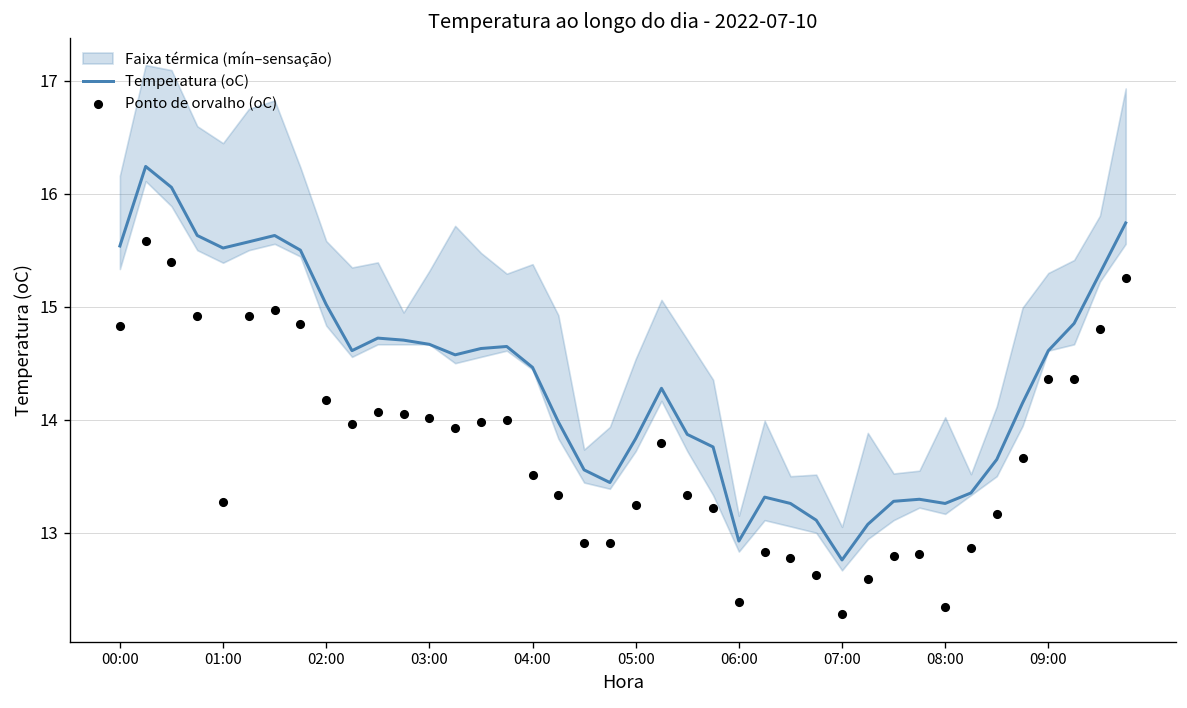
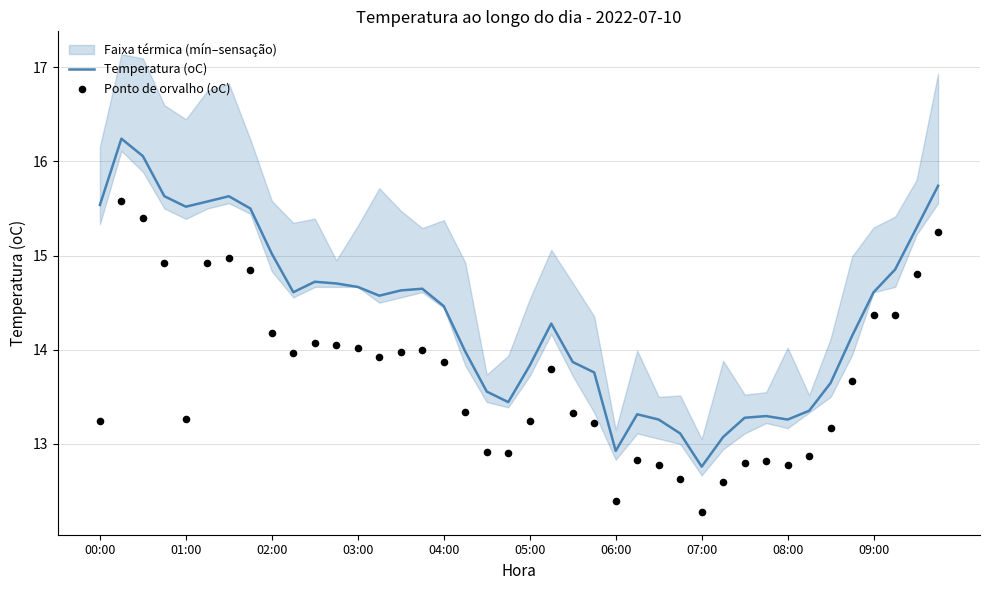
Ponto de orvalho (oC), 00:00: 14.8 -> 13.2
Ponto de orvalho (oC), 04:00: 13.5 -> 13.9
Ponto de orvalho (oC), 08:00: 12.3 -> 12.8
